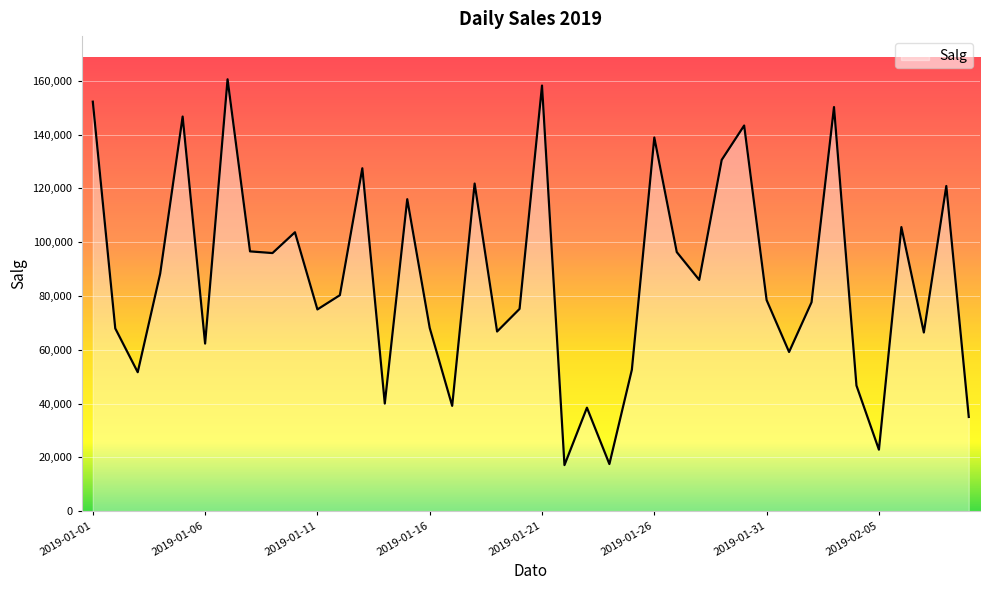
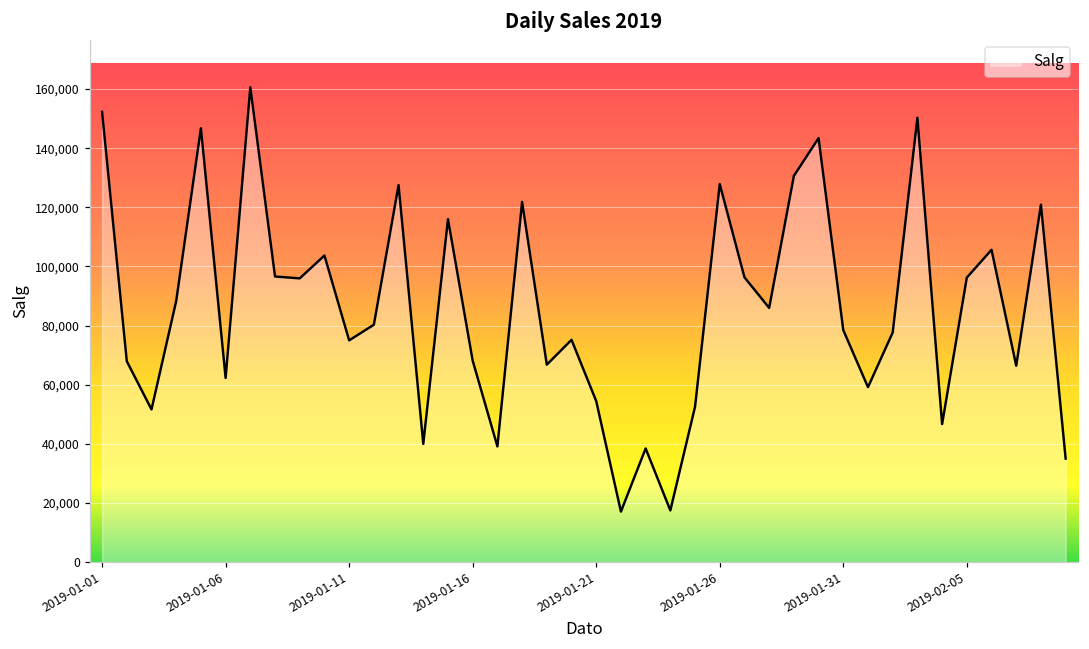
2019-01-21: 158,000 -> 54,000
2019-01-26: 139,000 -> 128,000
2019-02-05: 23,000 -> 96,000
